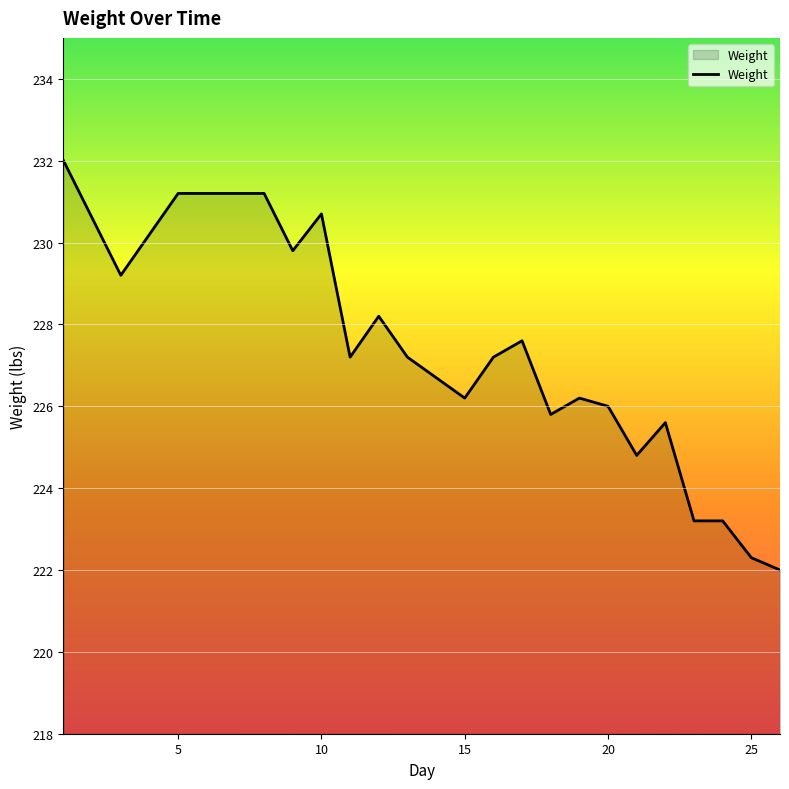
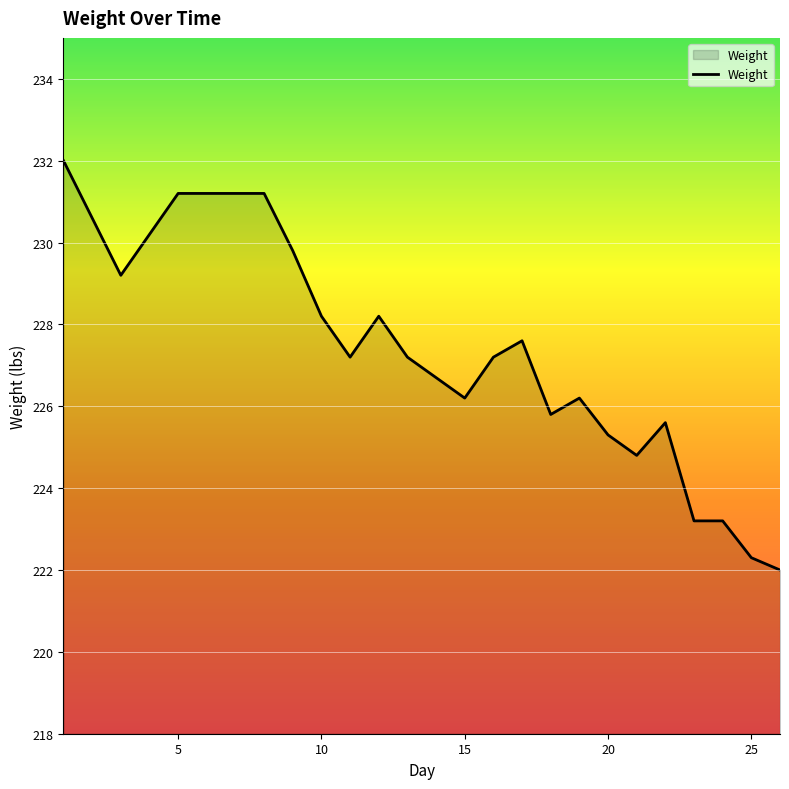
10: 230.7 -> 228.2
20: 226.0 -> 225.3
